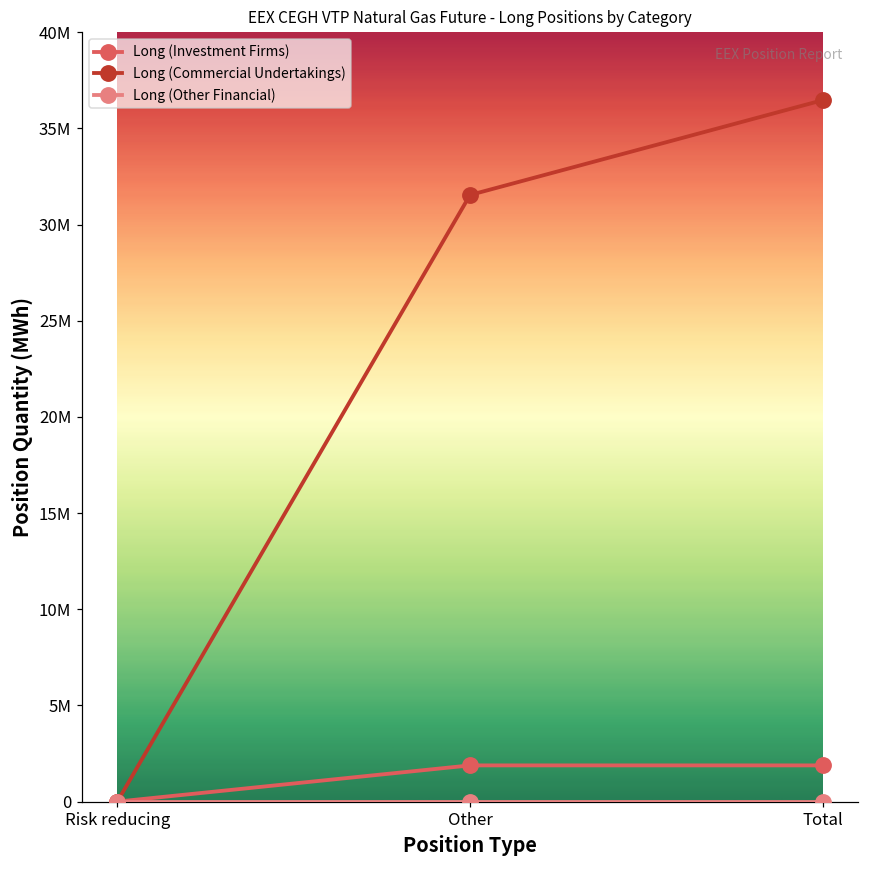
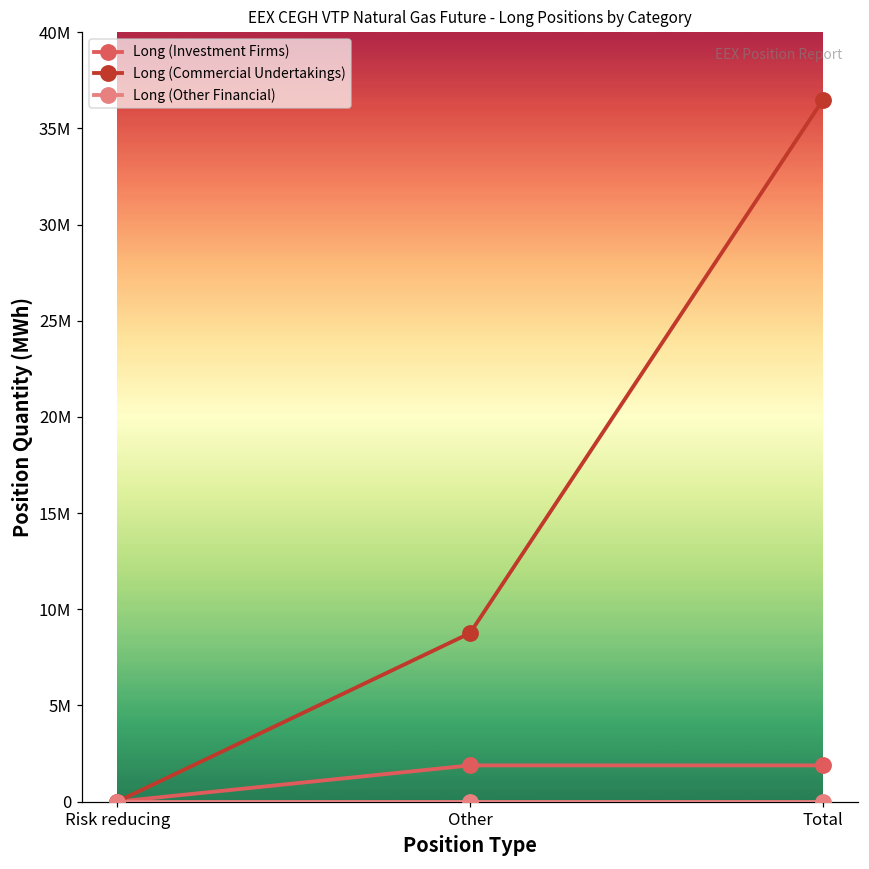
Long (Commercial Undertakings), Other: 31500000 -> 8800000
